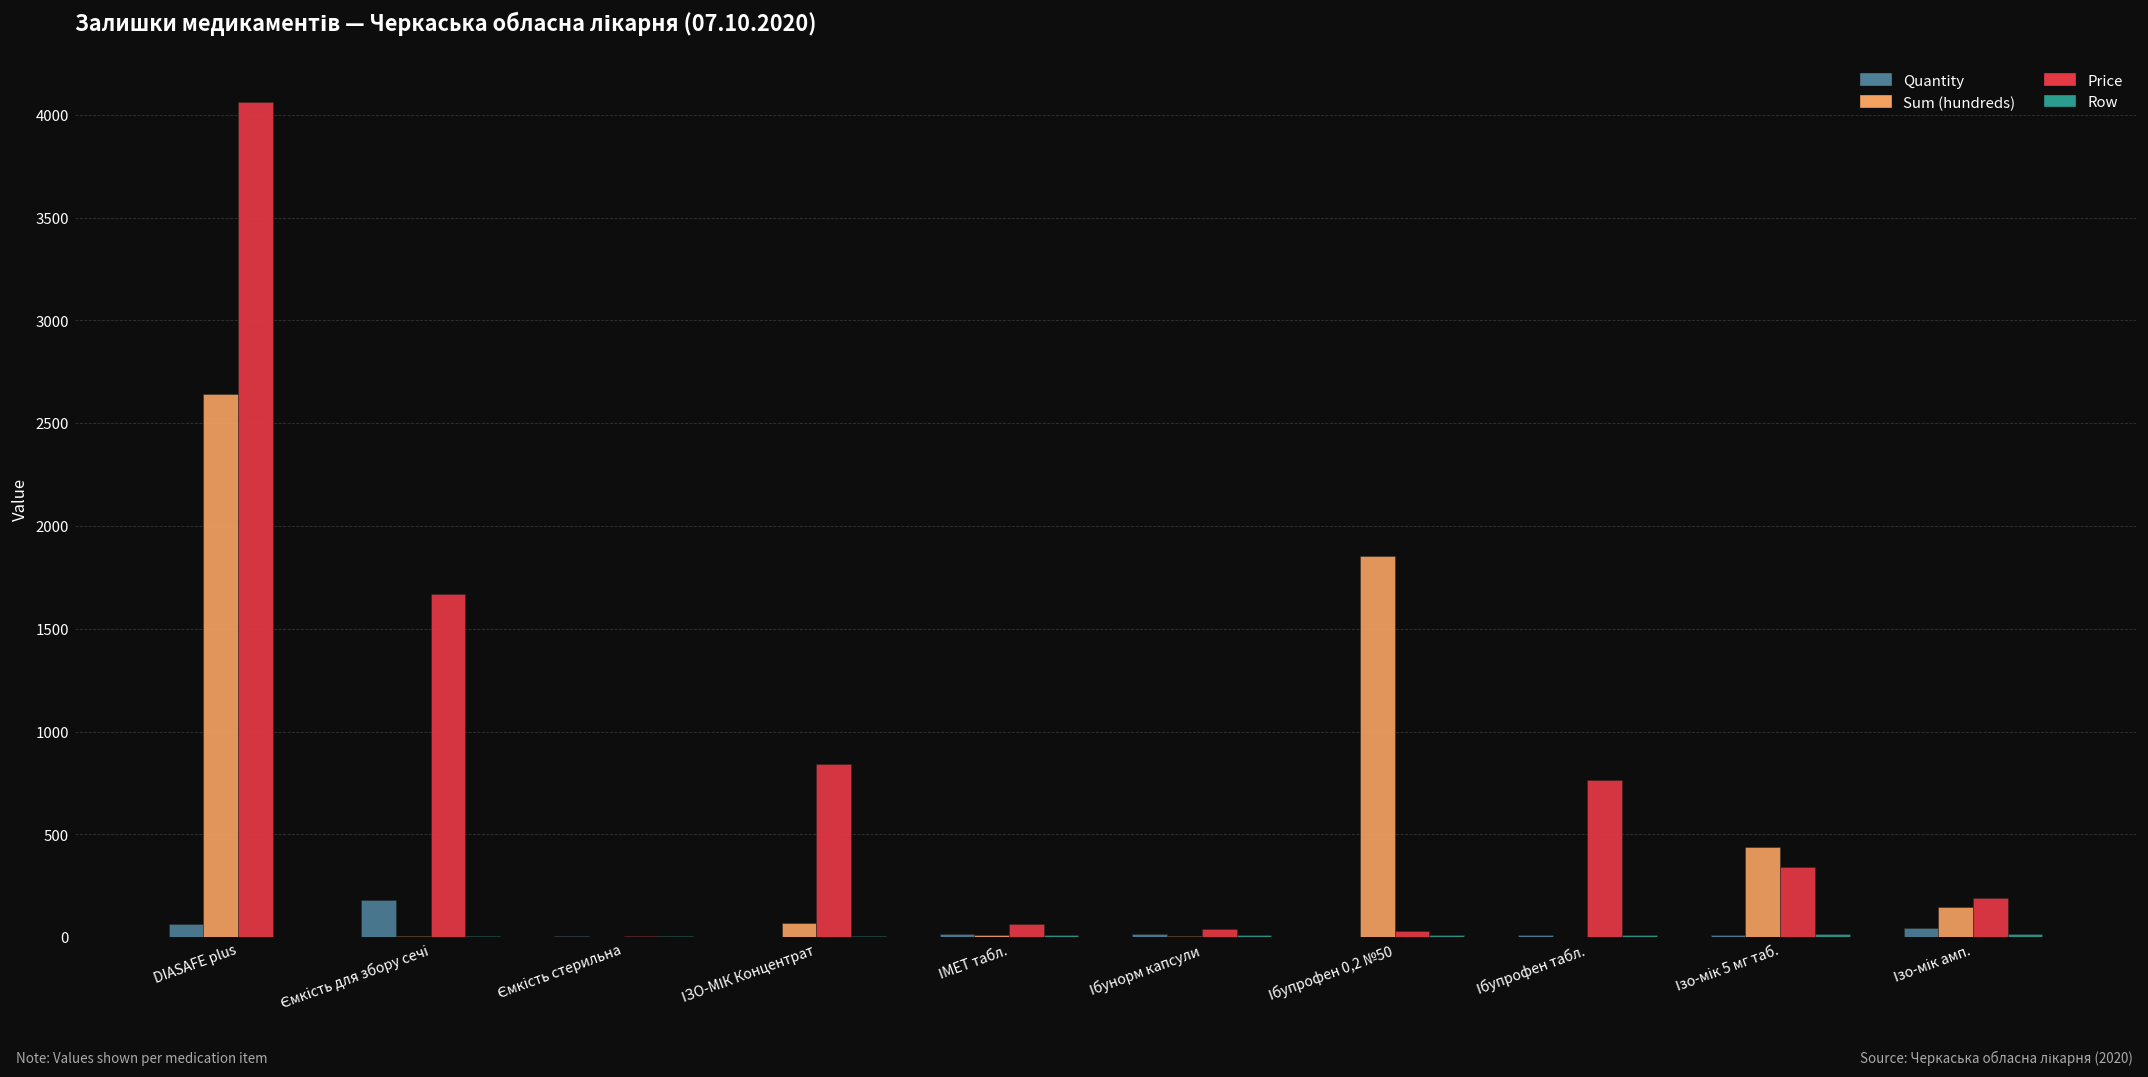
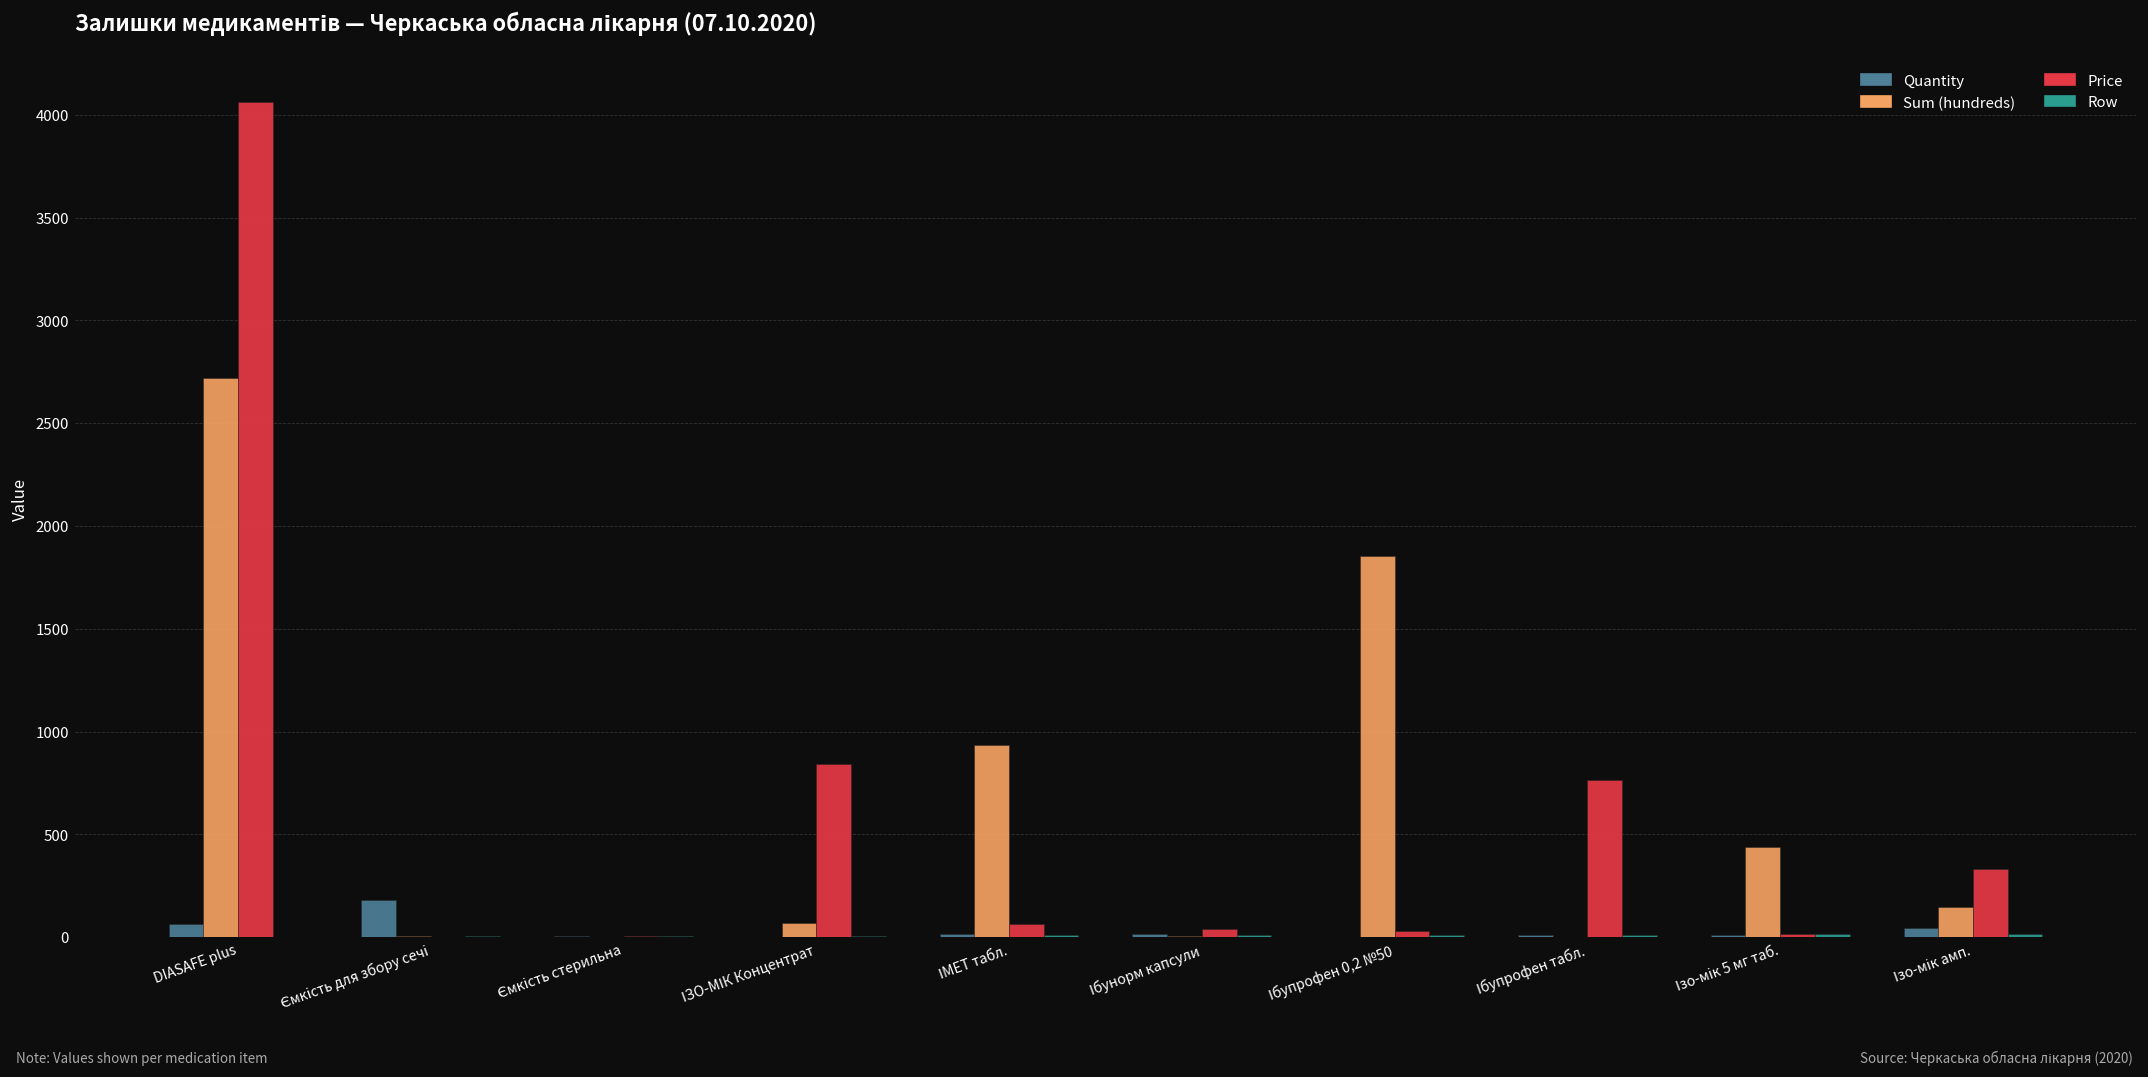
Sum (hundreds), DIASAFE plus: 2640 -> 2720
Price, Ємкість для збору сечі: 1670 -> 0
Sum (hundreds), ІМЕТ табл.: 10 -> 930
Price, Ізо-мік 5 мг таб.: 340 -> 10
Price, Ізо-мік амп.: 190 -> 330
